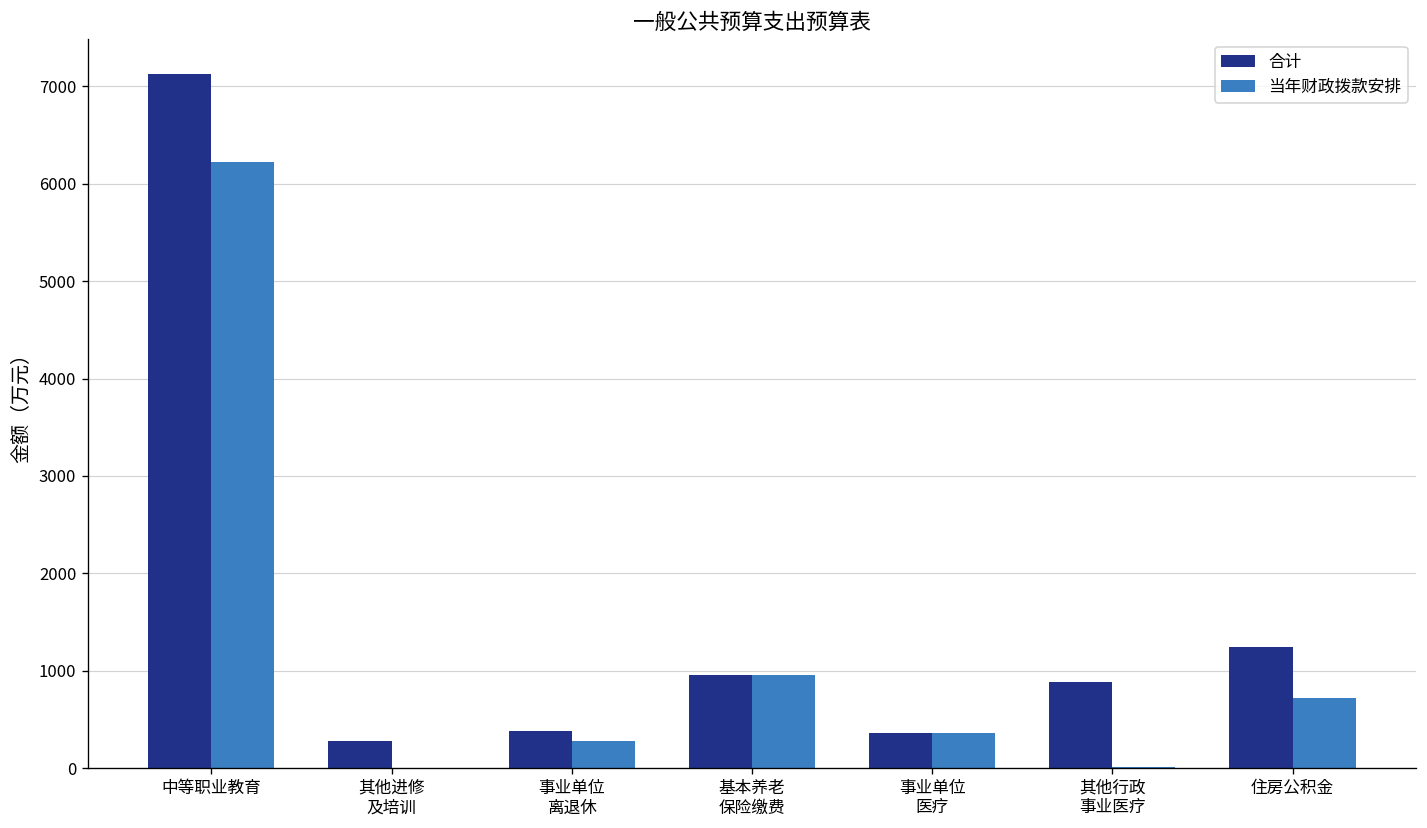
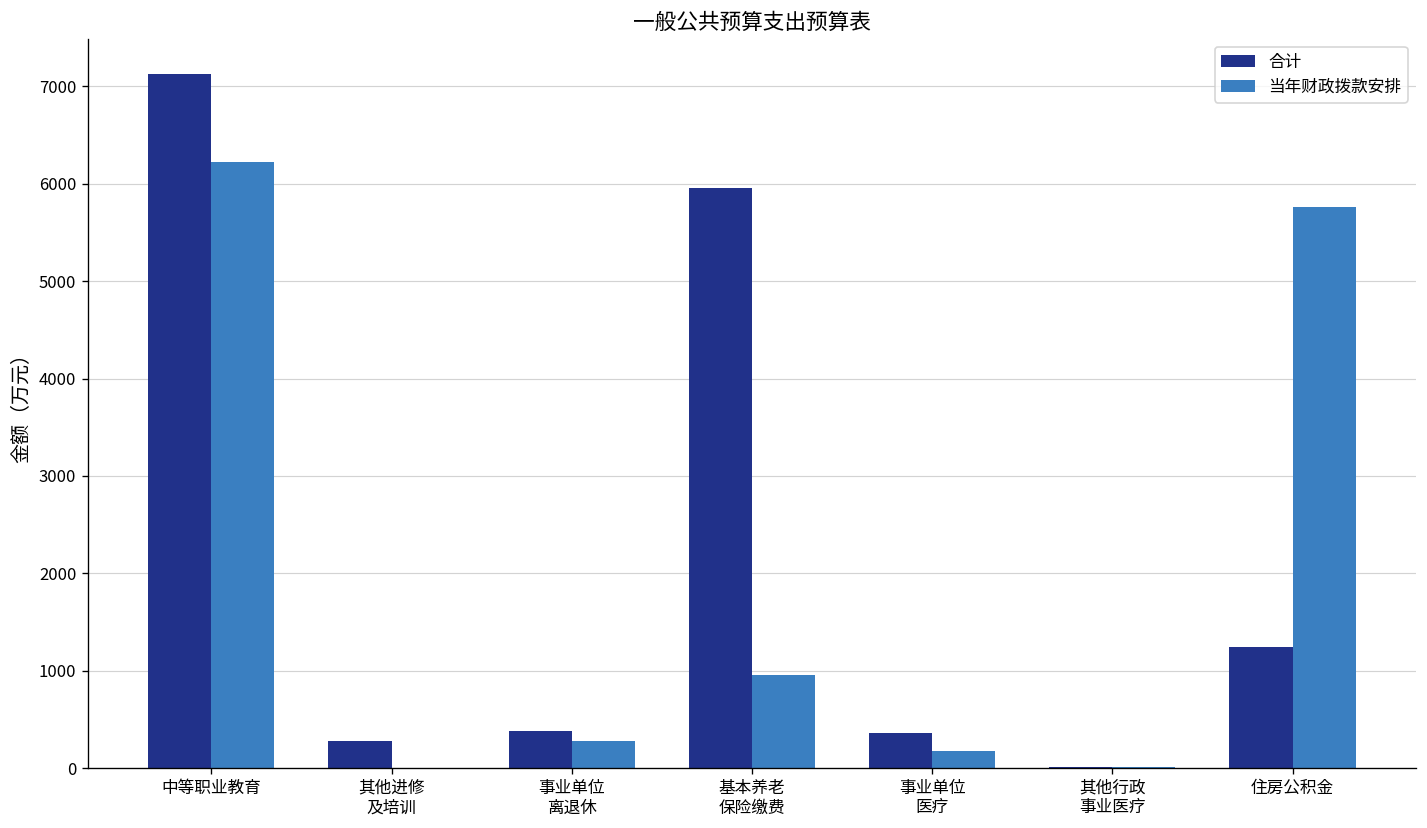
合计, 基本养老 保险缴费: 1000 -> 6000
当年财政拨款安排, 事业单位 医疗: 400 -> 200
合计, 其他行政 事业医疗: 900 -> 0
当年财政拨款安排, 住房公积金: 700 -> 5800
